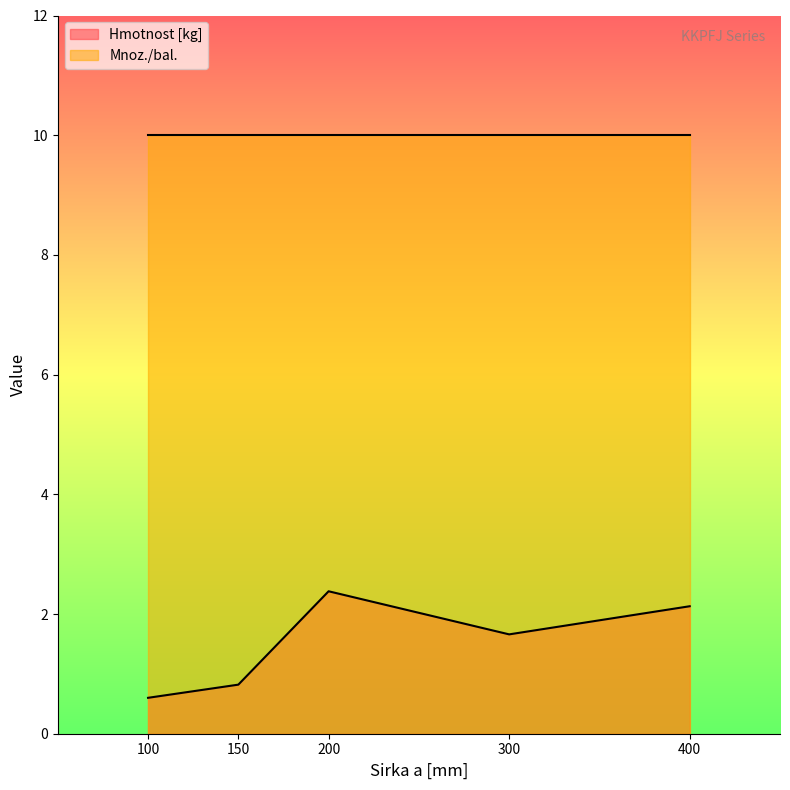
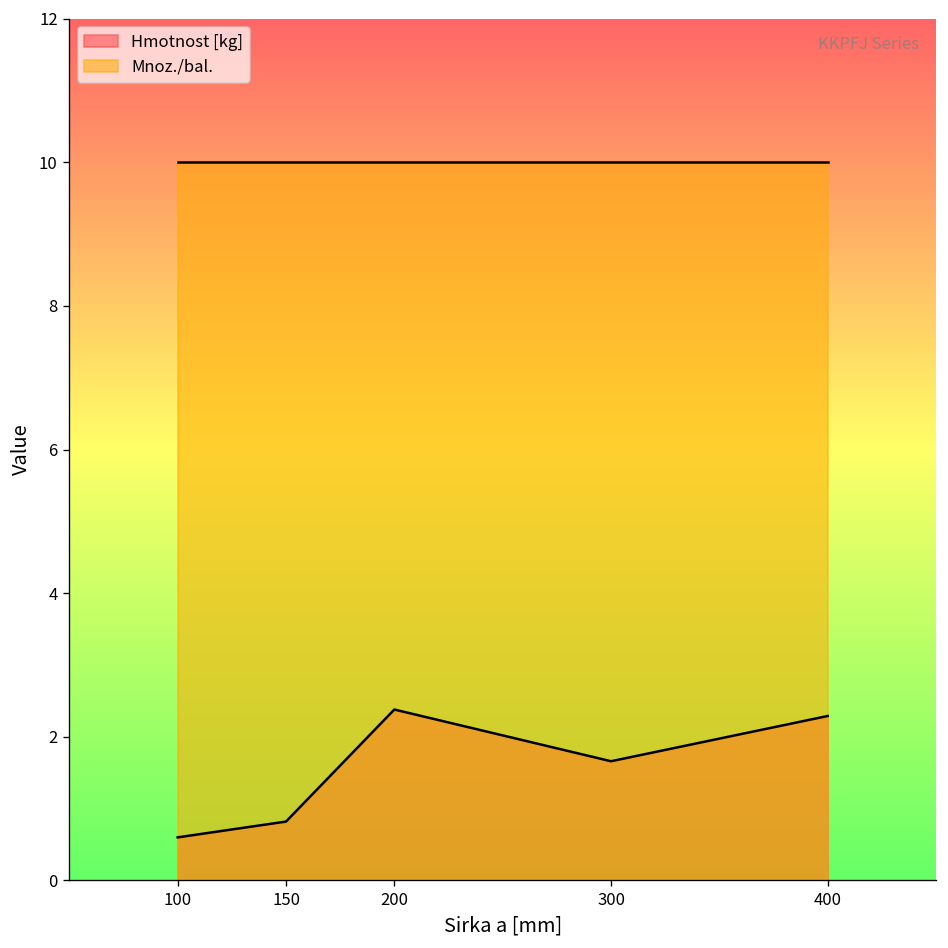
Hmotnost [kg], 400: 2.1 -> 2.3
